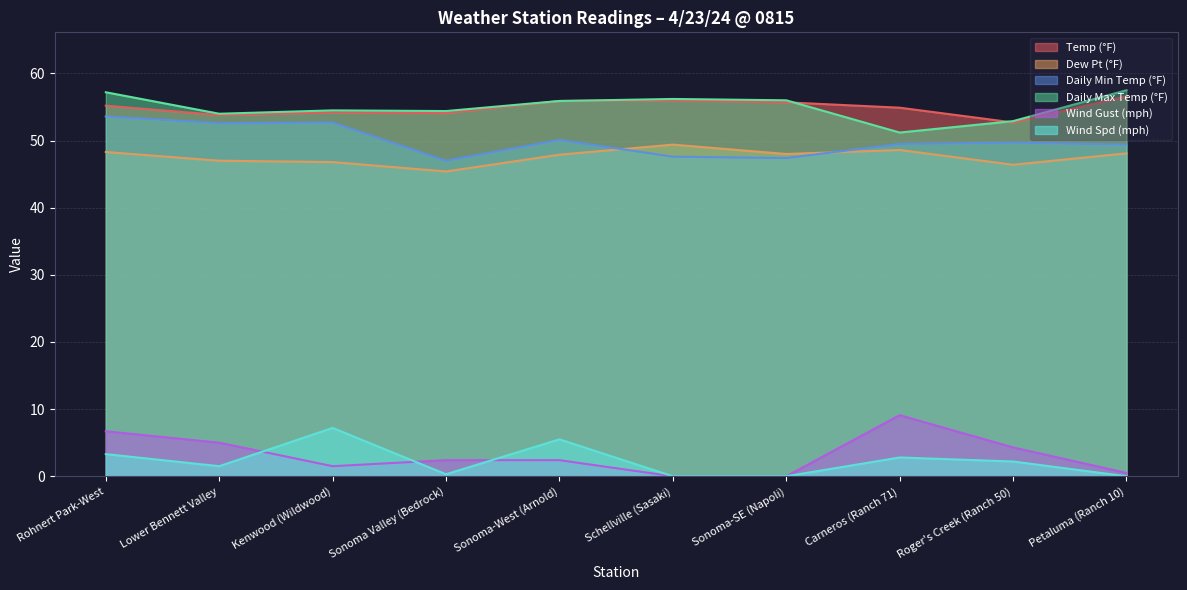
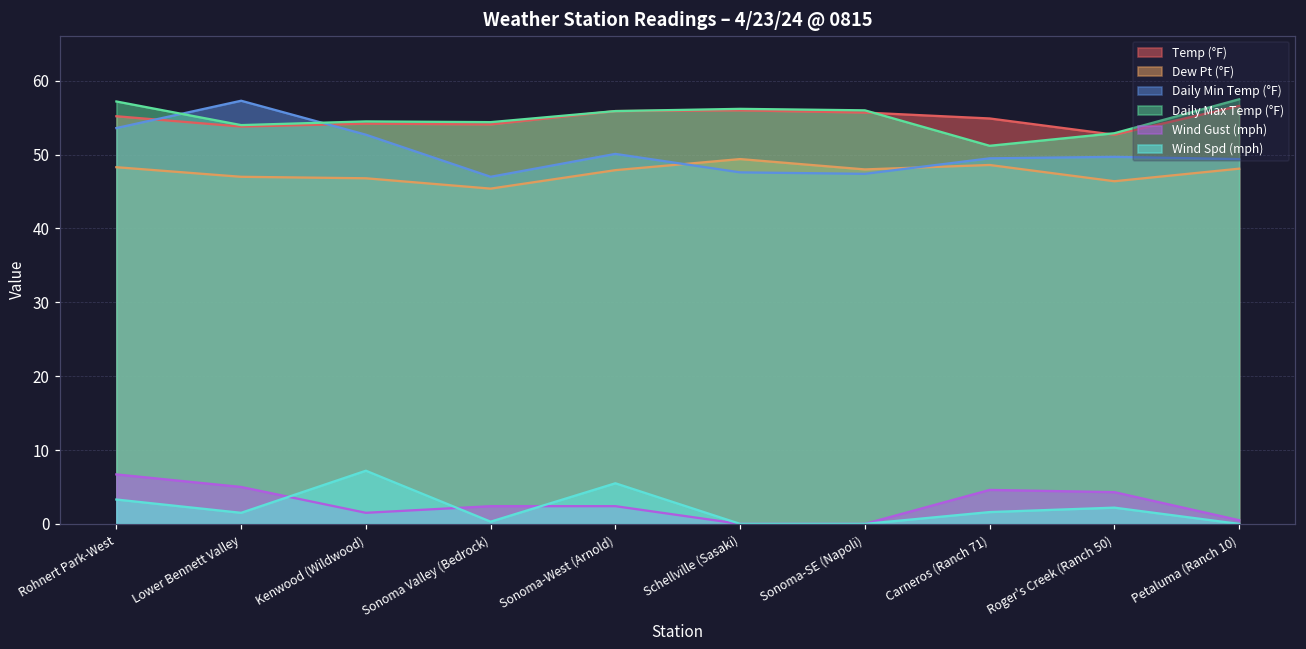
Daily Min Temp (°F), Lower Bennett Valley: 53 -> 57
Wind Gust (mph), Carneros (Ranch 71): 9 -> 5
Wind Spd (mph), Carneros (Ranch 71): 3 -> 2
